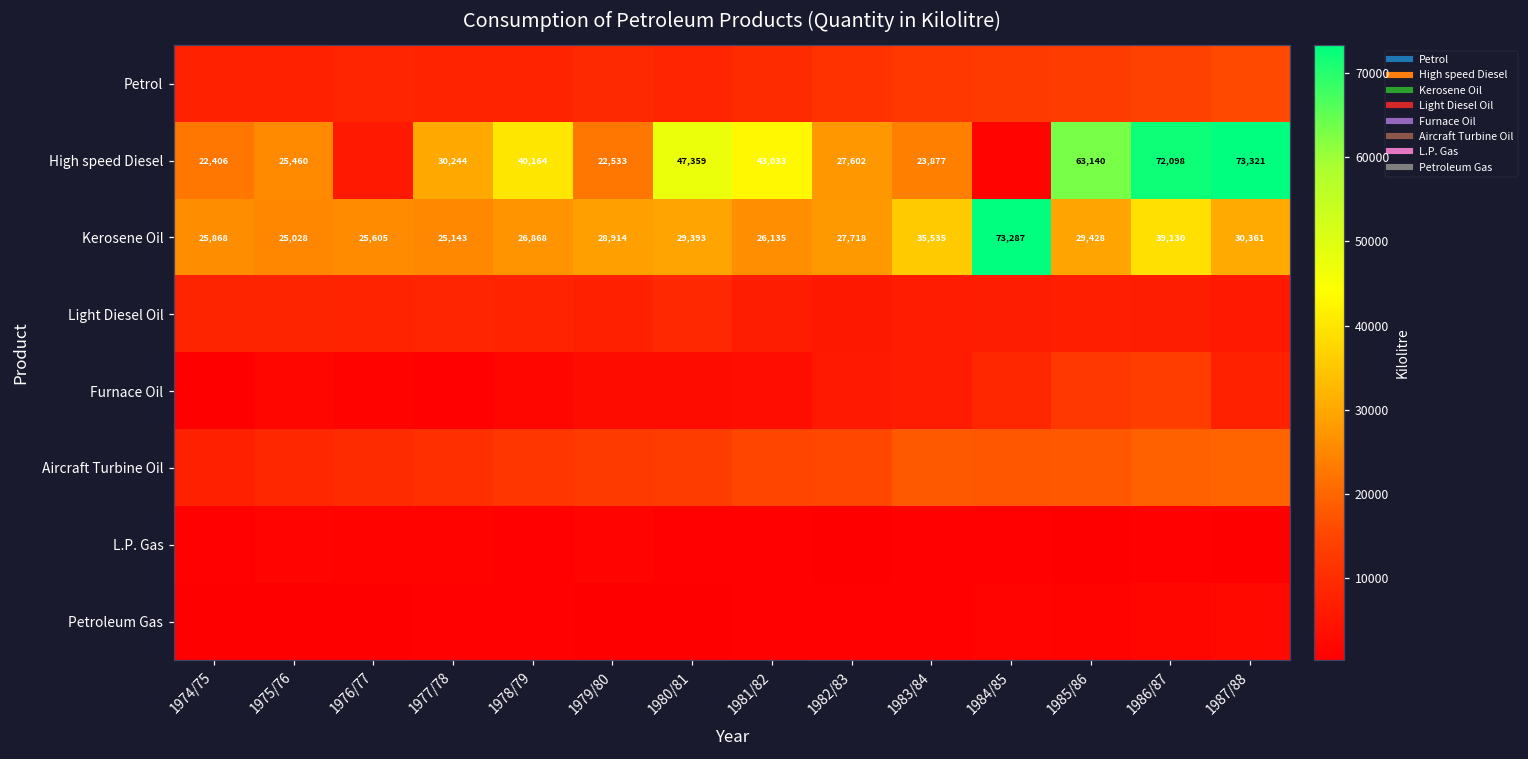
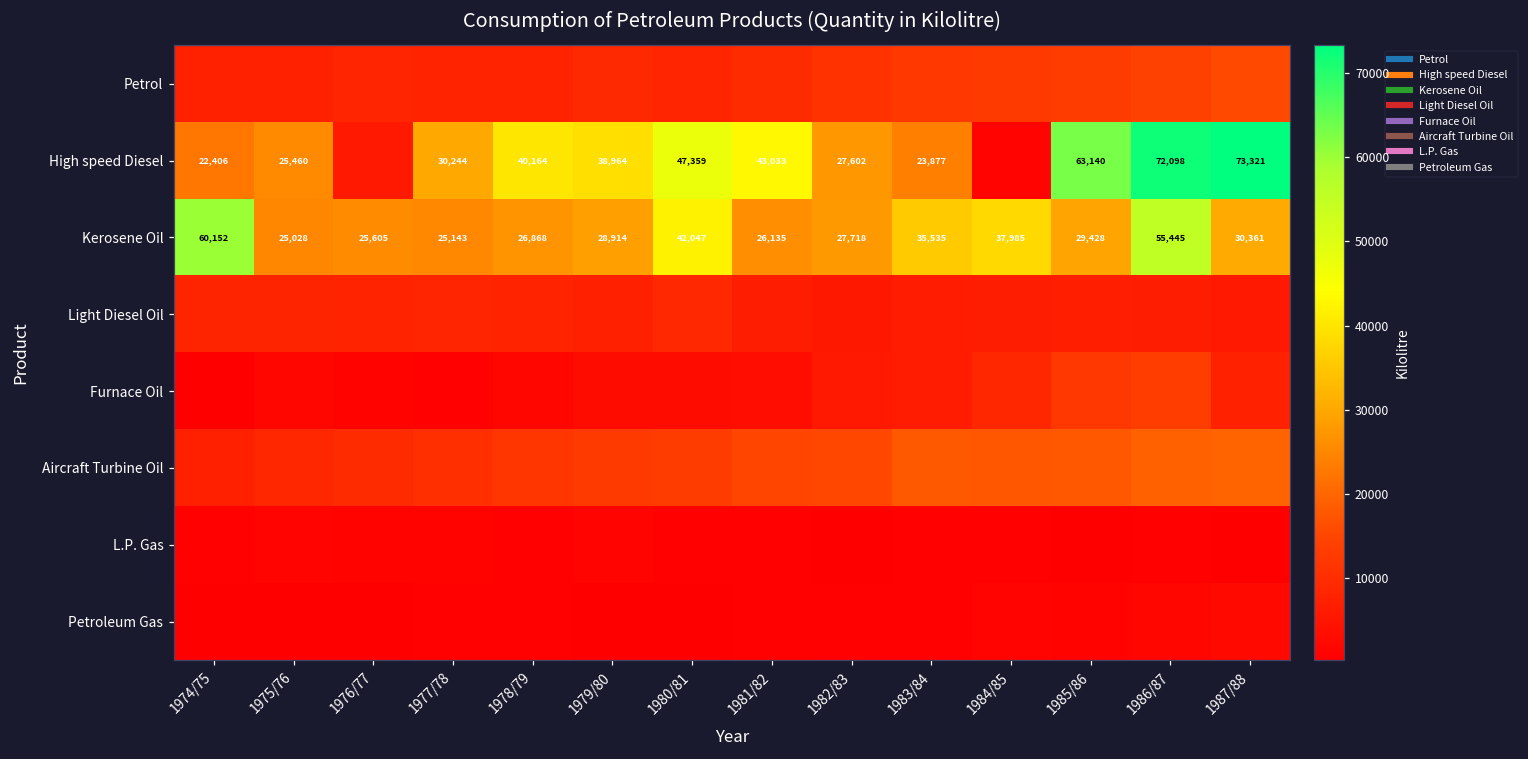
High speed Diesel, 1979/80: 22,533 -> 38,964
Kerosene Oil, 1974/75: 25,868 -> 60,152
Kerosene Oil, 1980/81: 29,393 -> 42,047
Kerosene Oil, 1984/85: 73,287 -> 37,985
Kerosene Oil, 1986/87: 39,130 -> 55,445
